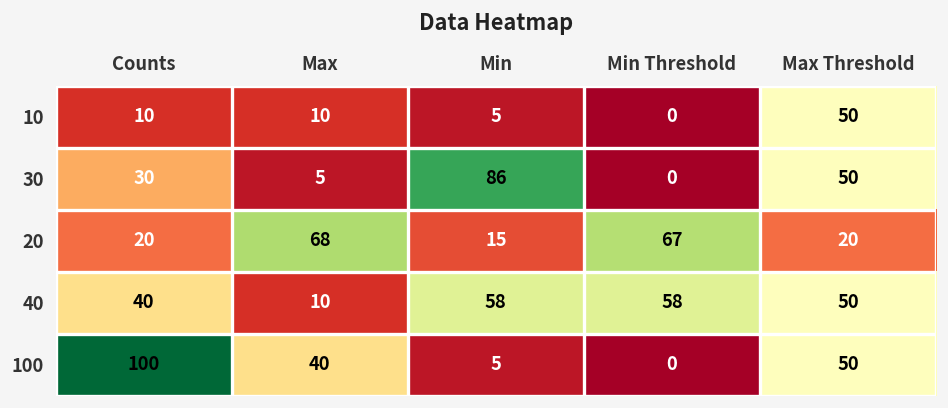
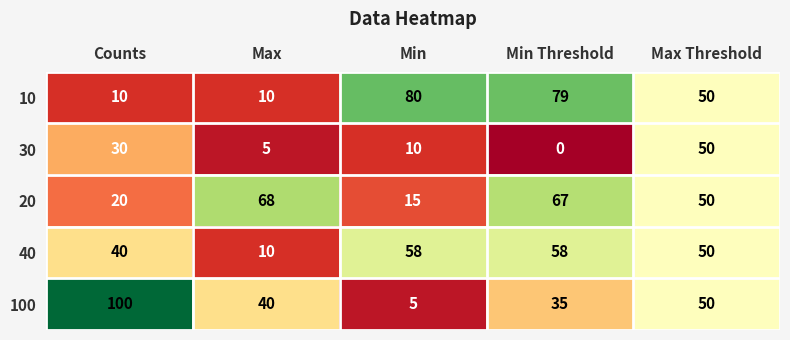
10, Min: 5 -> 80
10, Min Threshold: 0 -> 79
30, Min: 86 -> 10
20, Max Threshold: 20 -> 50
100, Min Threshold: 0 -> 35
